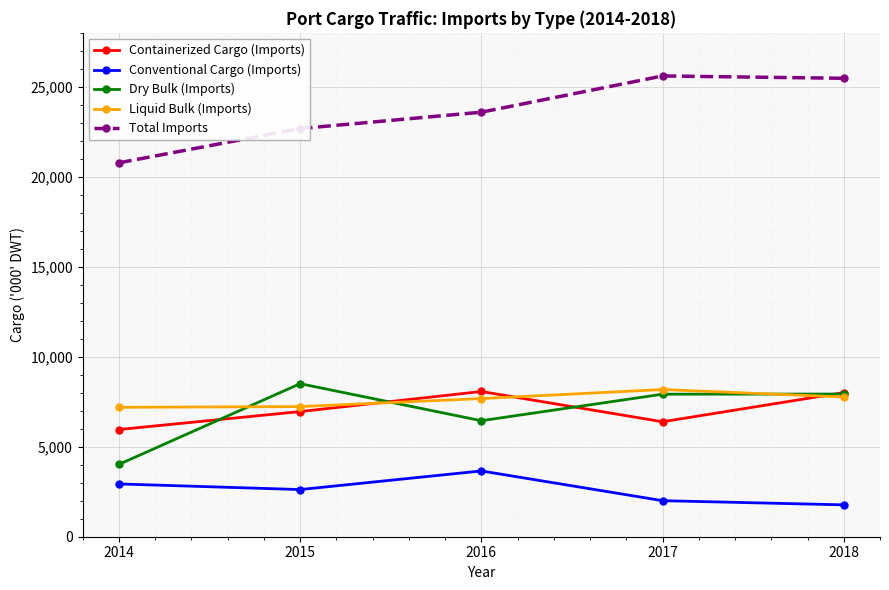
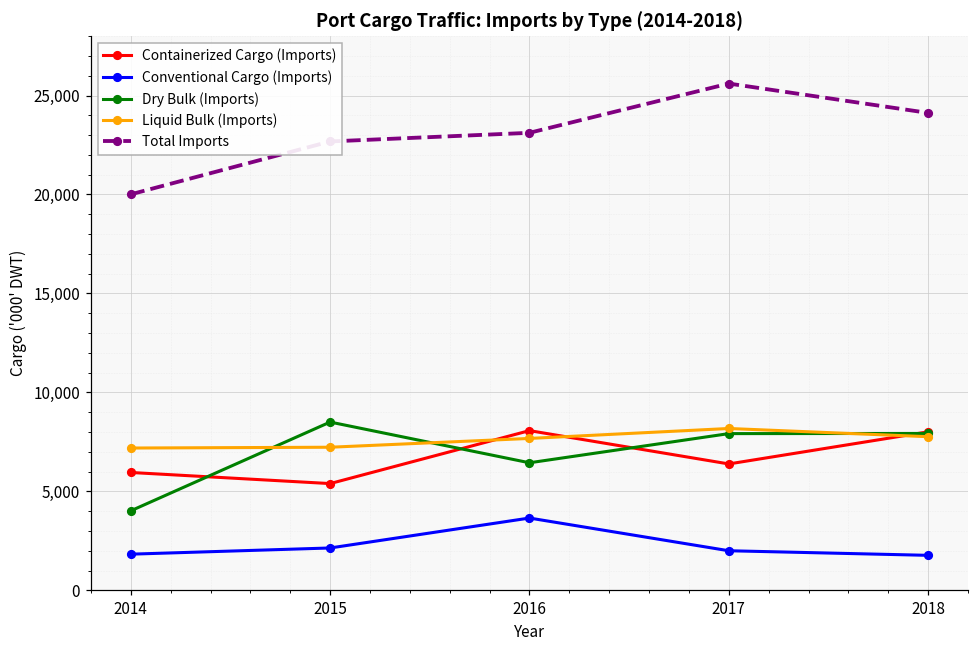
Conventional Cargo (Imports), 2014: 2,900 -> 1,800
Total Imports, 2014: 20,800 -> 20,000
Containerized Cargo (Imports), 2015: 7,000 -> 5,400
Conventional Cargo (Imports), 2015: 2,600 -> 2,100
Total Imports, 2016: 23,600 -> 23,100
Total Imports, 2018: 25,500 -> 24,100
